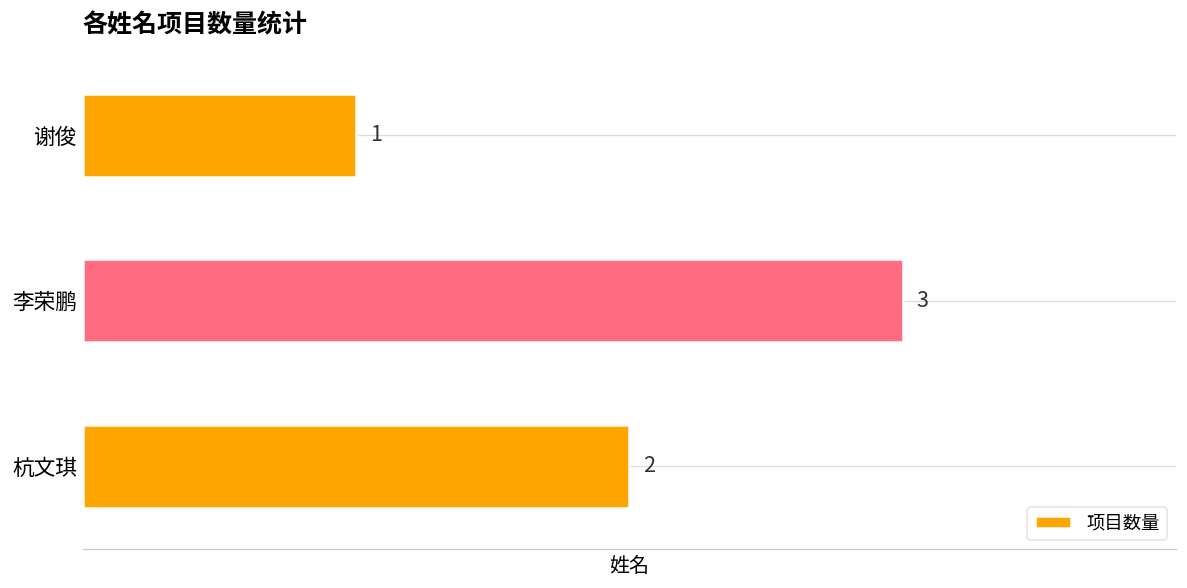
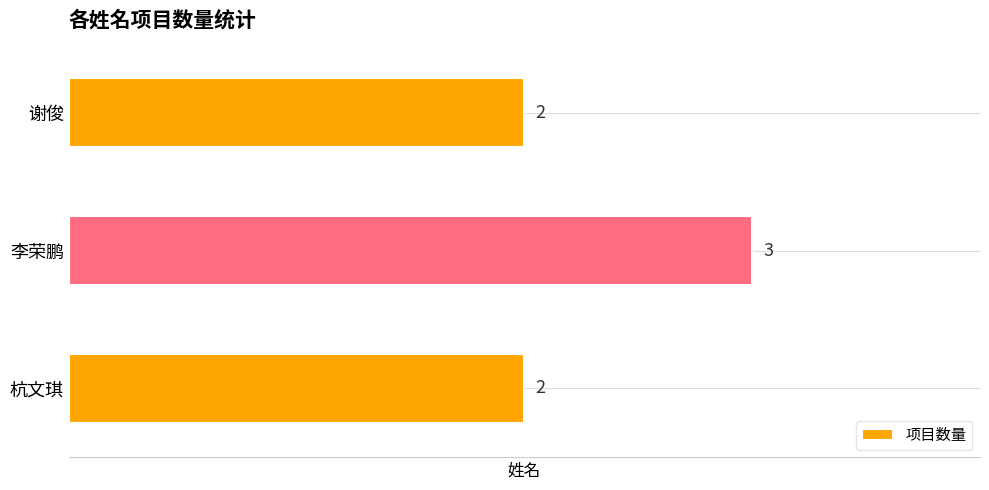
谢俊: 1 -> 2
